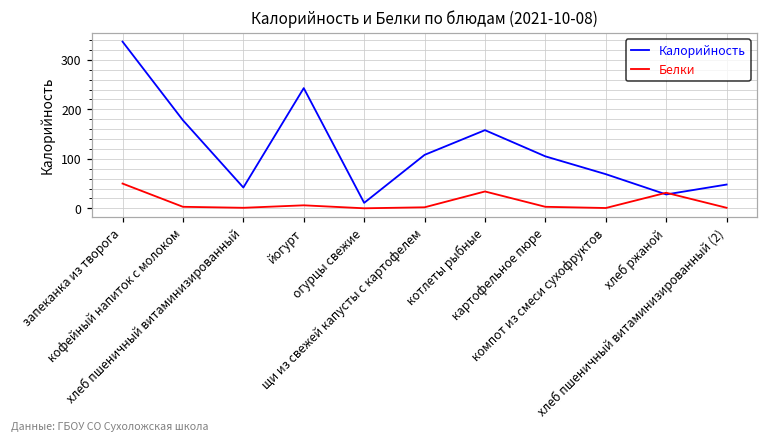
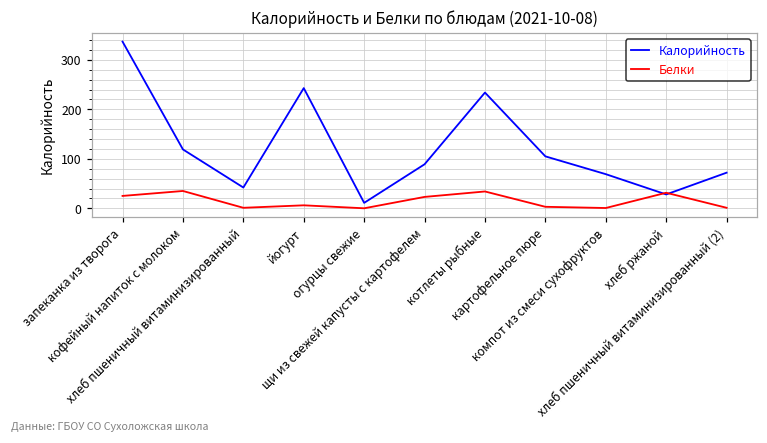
Белки, запеканка из творога: 50 -> 30
Калорийность, кофейный напиток с молоком: 180 -> 120
Белки, кофейный напиток с молоком: 0 -> 40
Калорийность, щи из свежей капусты с картофелем: 110 -> 90
Белки, щи из свежей капусты с картофелем: 0 -> 20
Калорийность, котлеты рыбные: 160 -> 230
Калорийность, хлеб пшеничный витаминизированный (2): 50 -> 70
